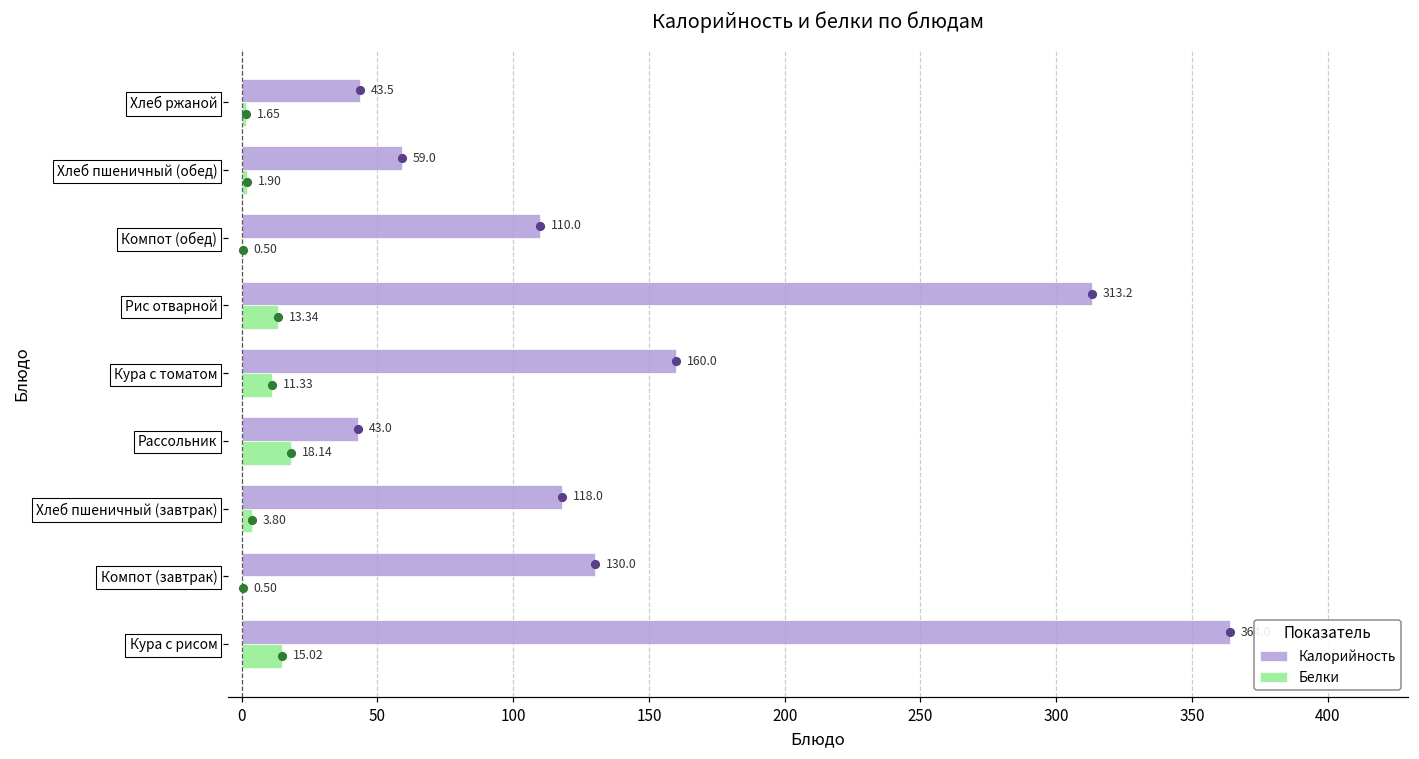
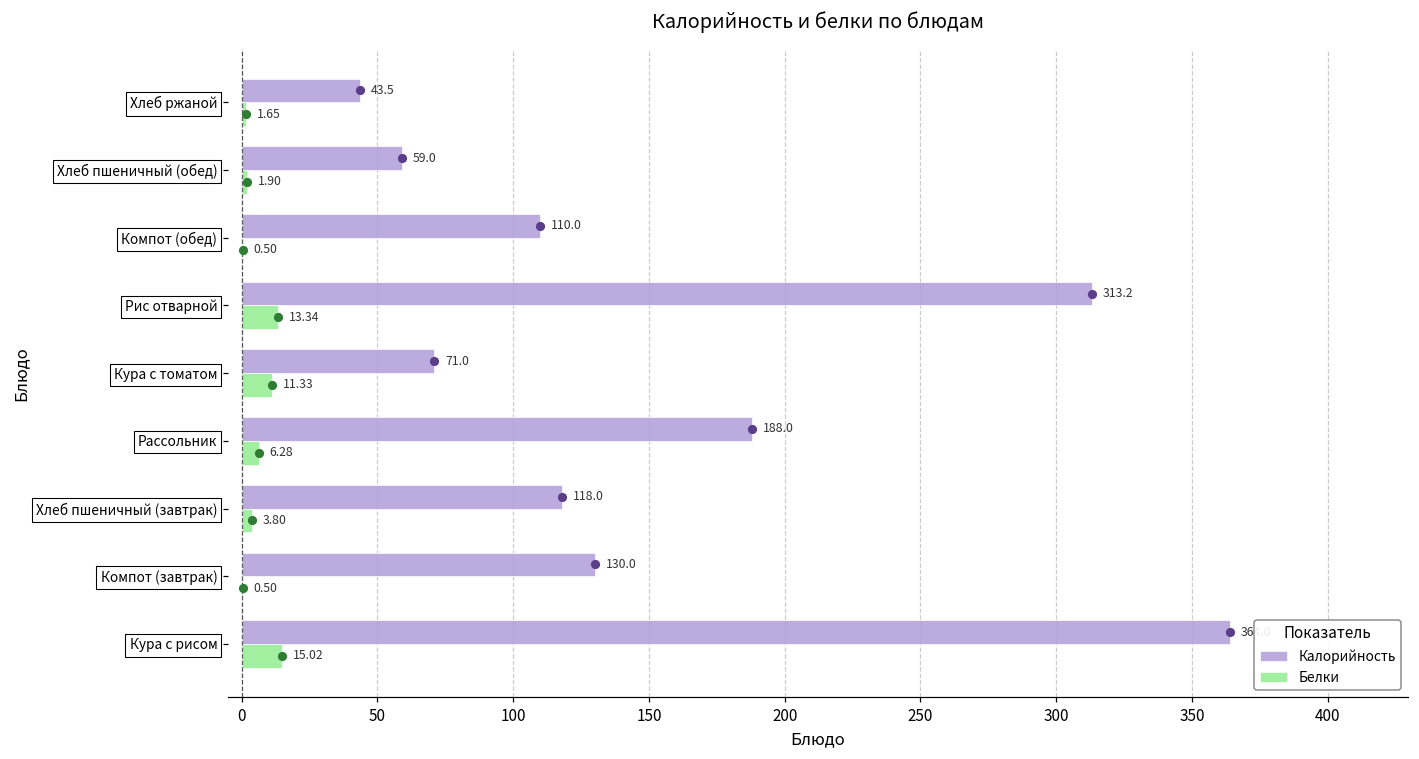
Калорийность, Кура с томатом: 160.0 -> 71.0
Калорийность, Рассольник: 43.0 -> 188.0
Белки, Рассольник: 18.14 -> 6.28
